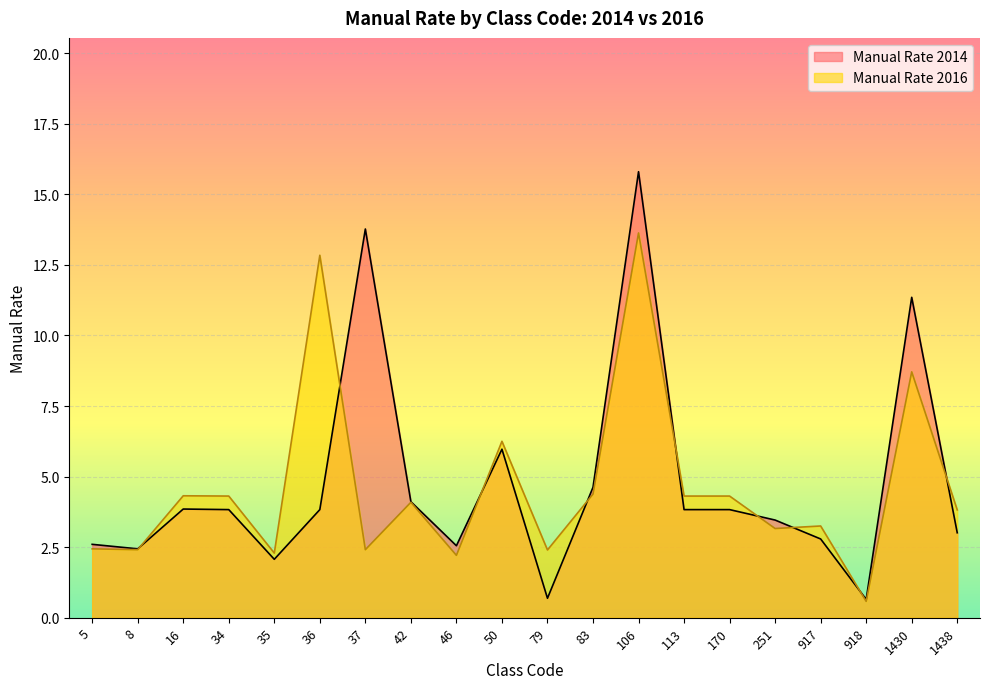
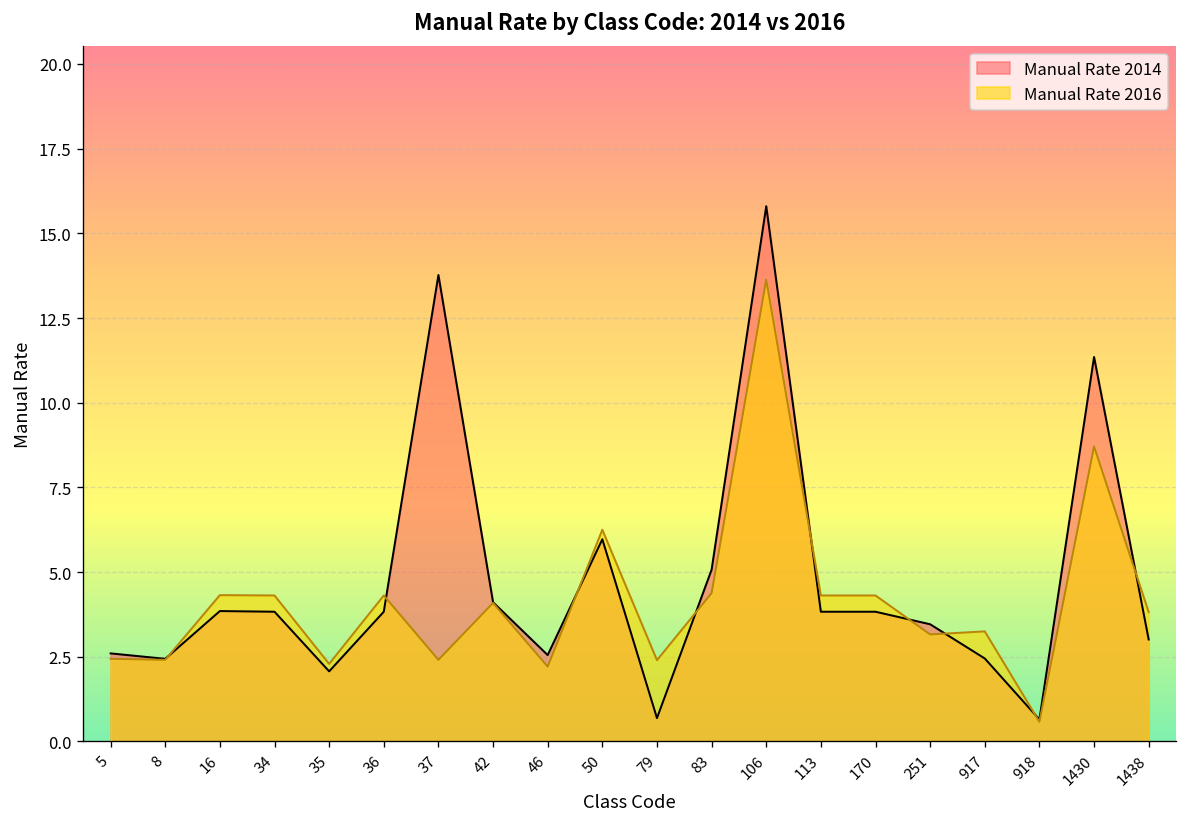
Manual Rate 2016, 36: 12.8 -> 4.3
Manual Rate 2014, 83: 4.6 -> 5.1
Manual Rate 2014, 917: 2.8 -> 2.5
